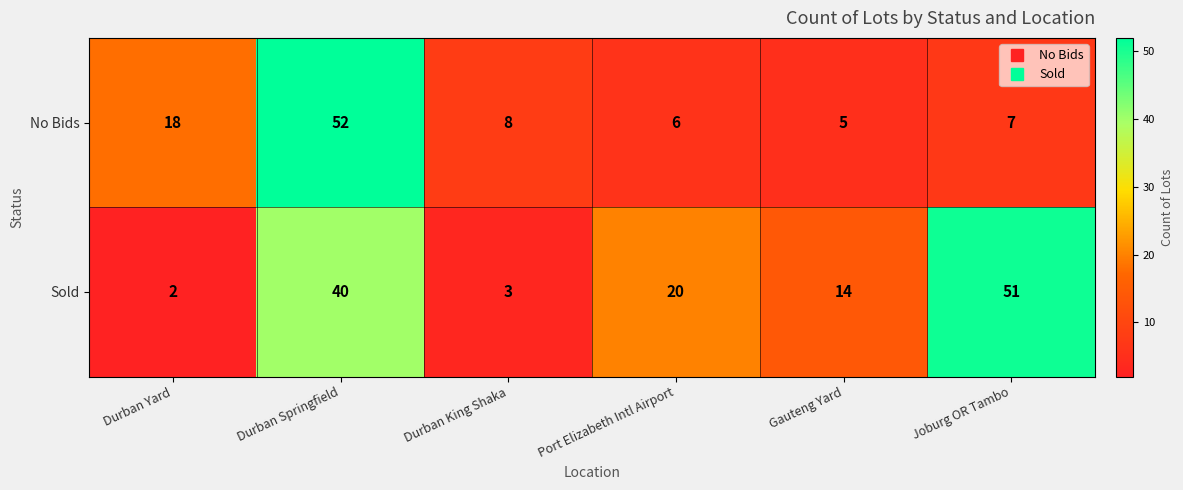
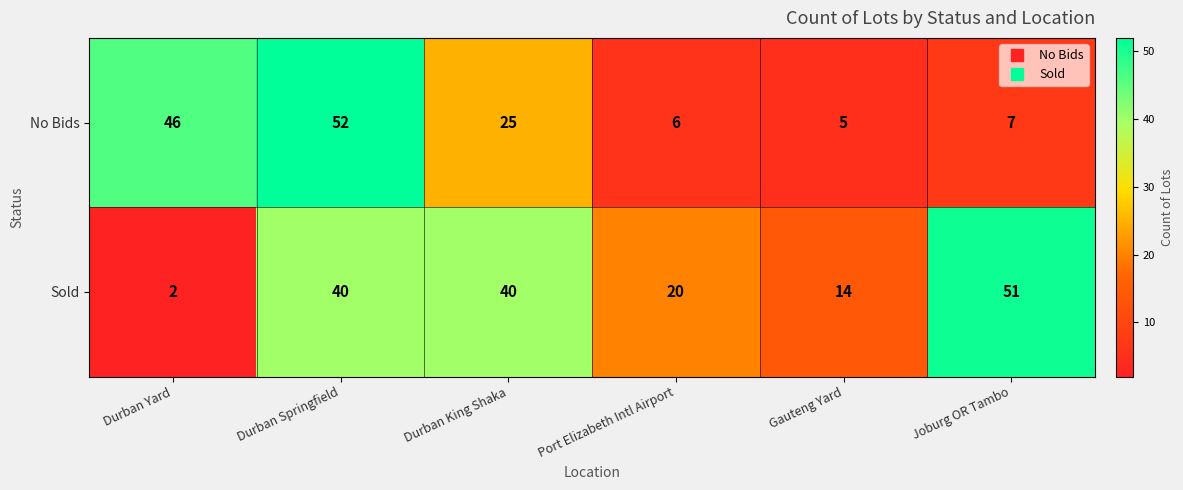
No Bids, Durban Yard: 18 -> 46
No Bids, Durban King Shaka: 8 -> 25
Sold, Durban King Shaka: 3 -> 40
